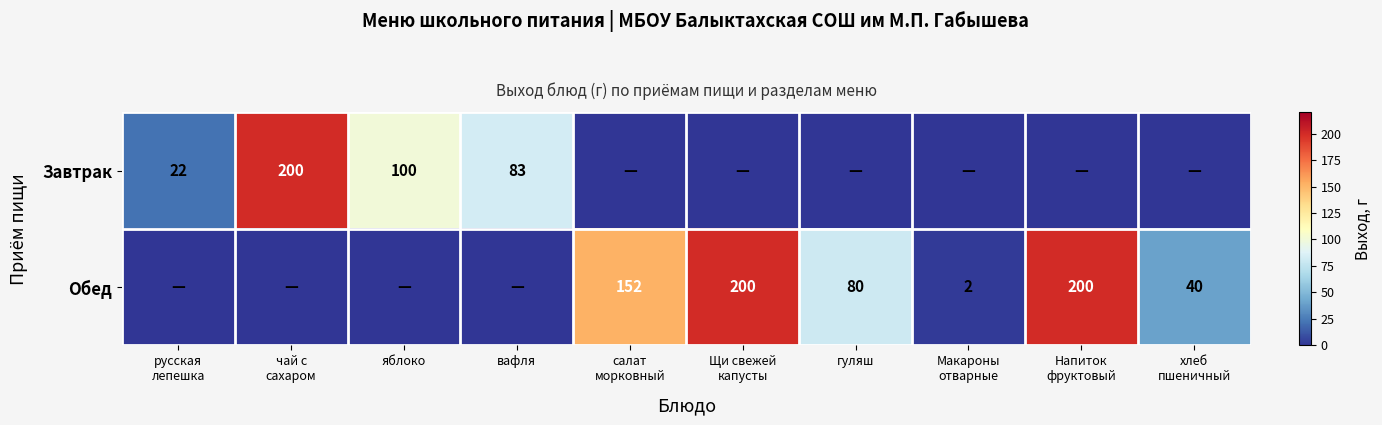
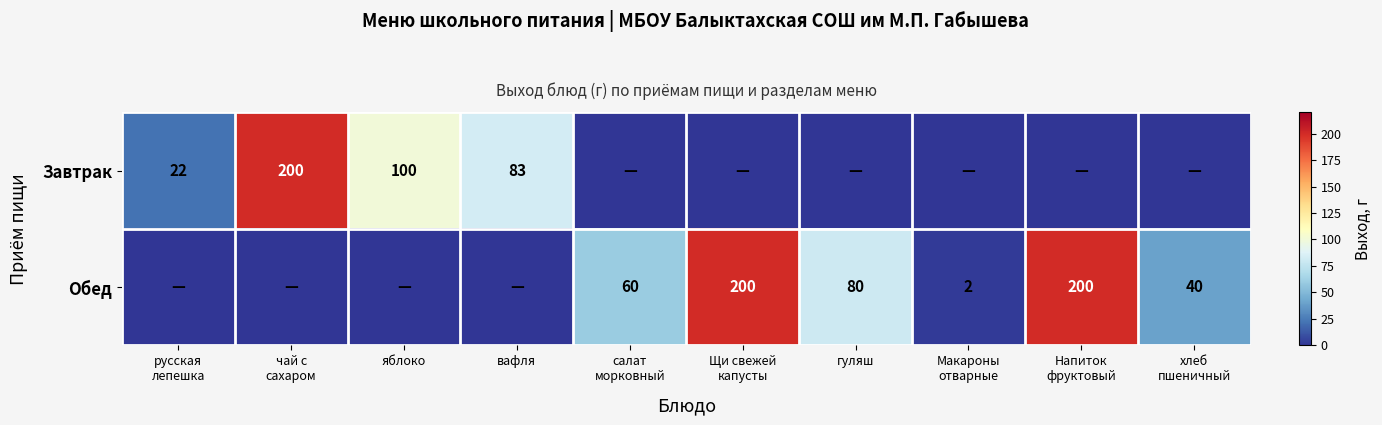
Обед, салат морковный: 152 -> 60
